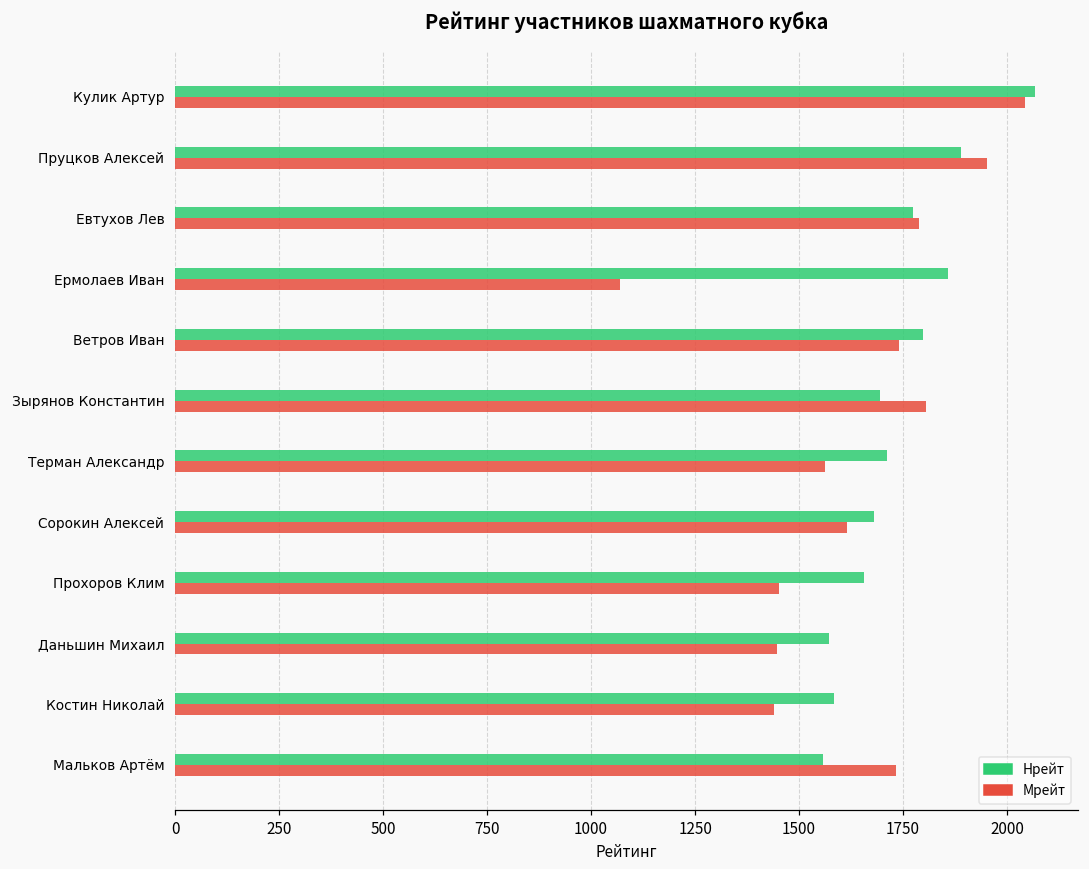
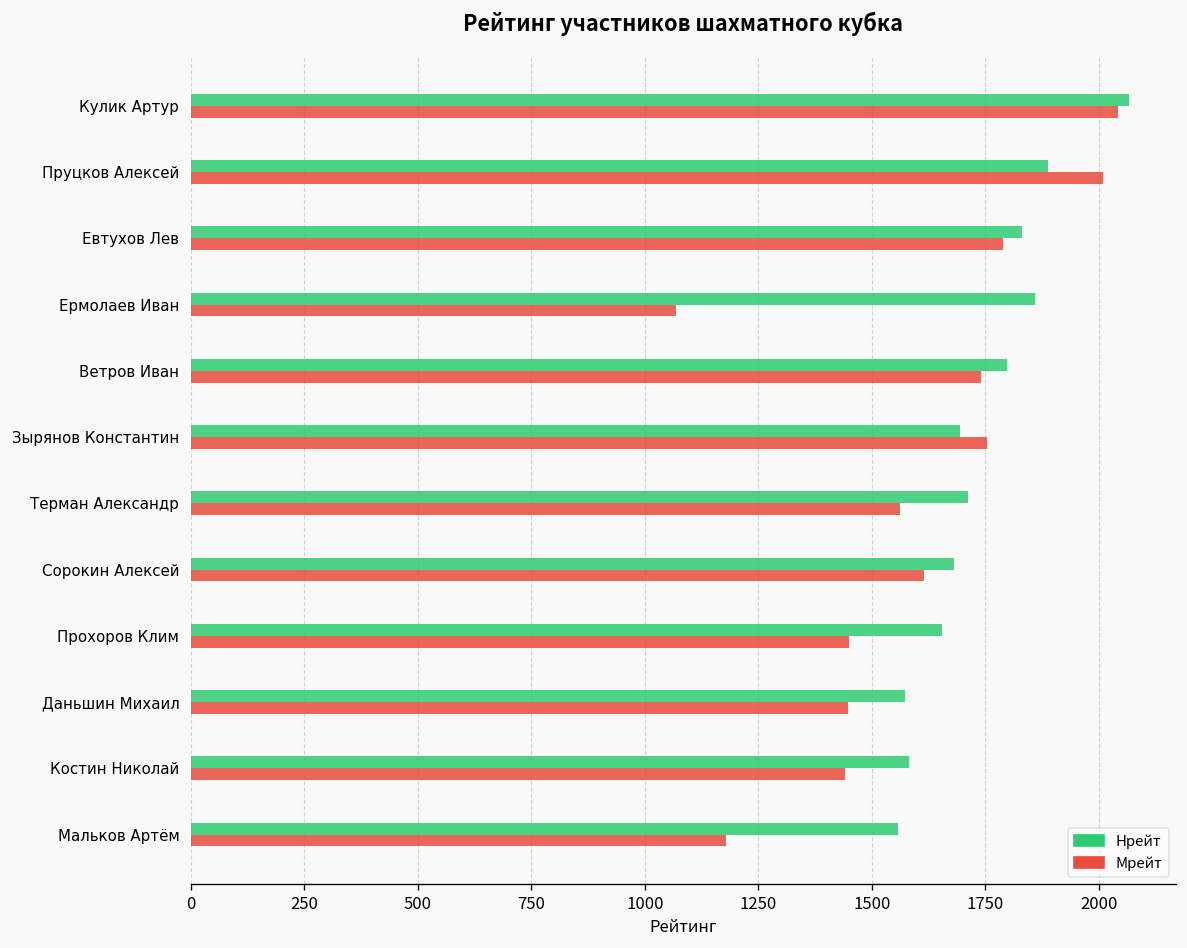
Мрейт, Пруцков Алексей: 1950 -> 2010
Нрейт, Евтухов Лев: 1770 -> 1830
Мрейт, Зырянов Константин: 1810 -> 1750
Мрейт, Мальков Артём: 1730 -> 1180
